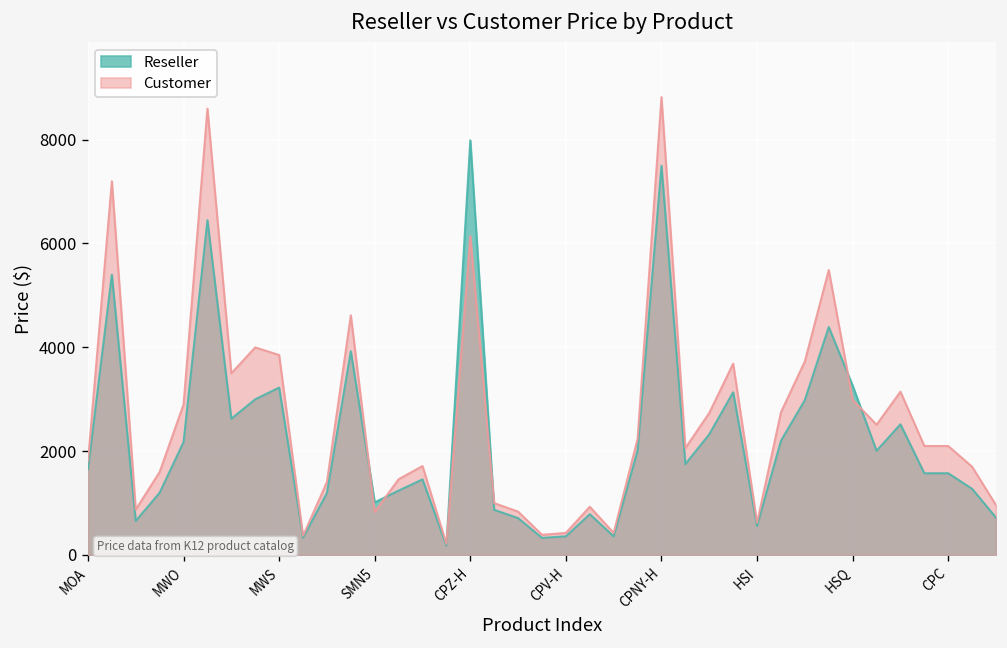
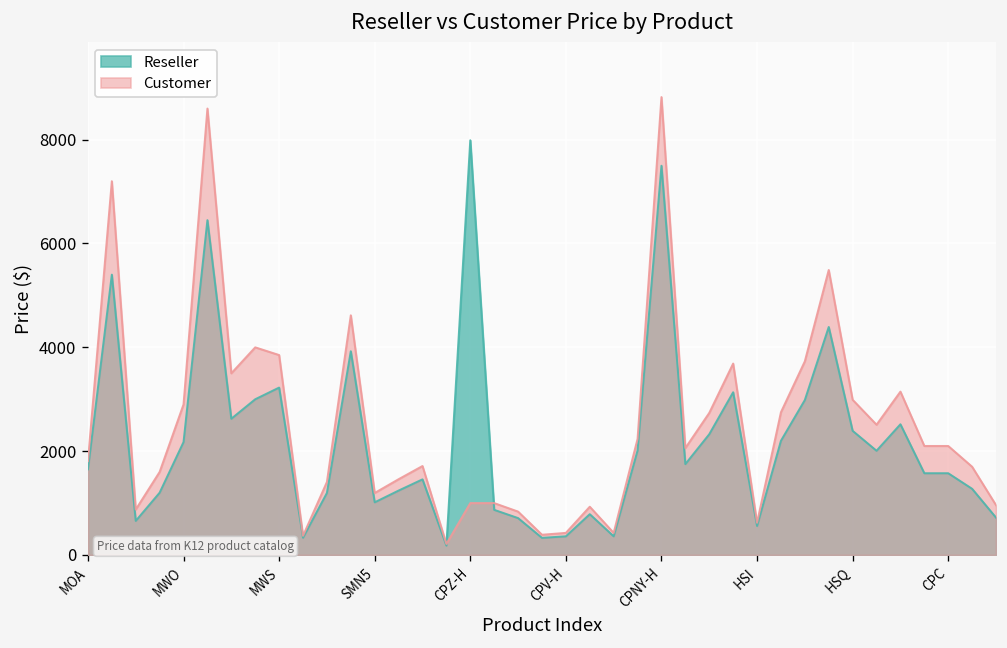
Customer, SMN5: 800 -> 1200
Customer, CPZ-H: 6100 -> 1000
Reseller, HSQ: 3300 -> 2400
